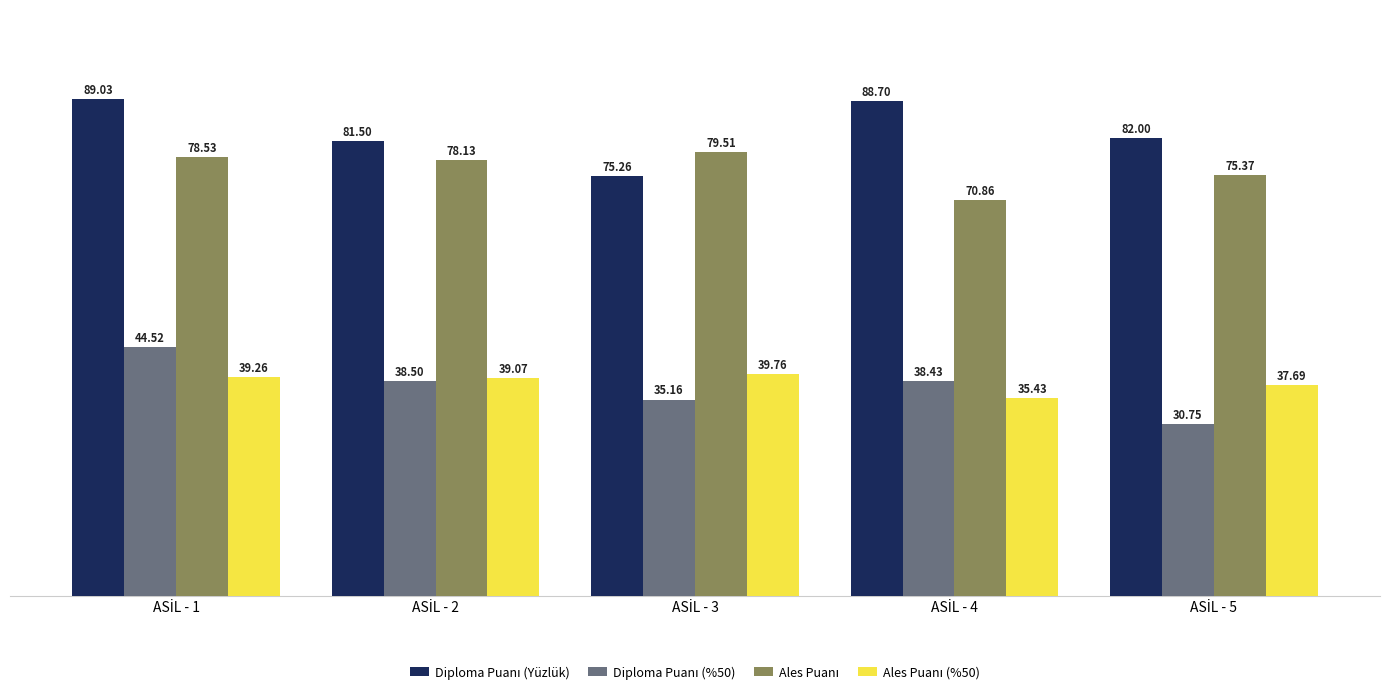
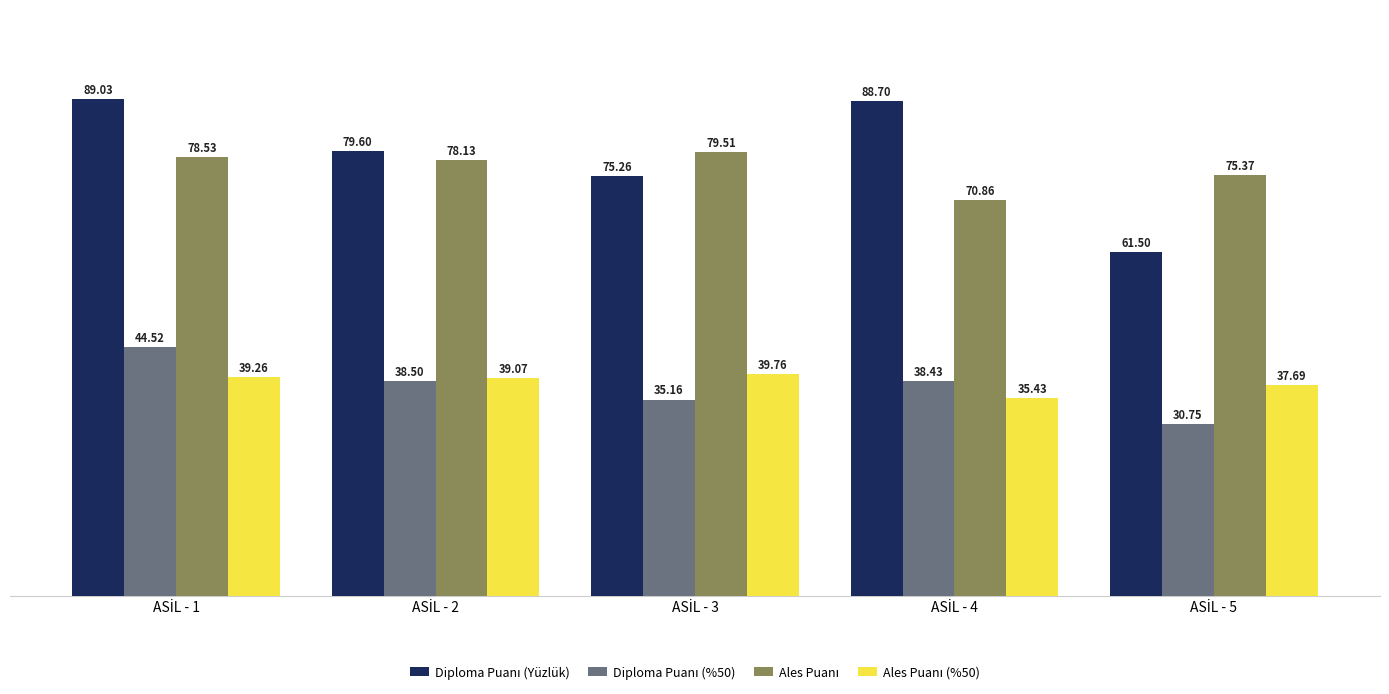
Diploma Puanı (Yüzlük), ASİL - 2: 81.50 -> 79.60
Diploma Puanı (Yüzlük), ASİL - 5: 82.00 -> 61.50
